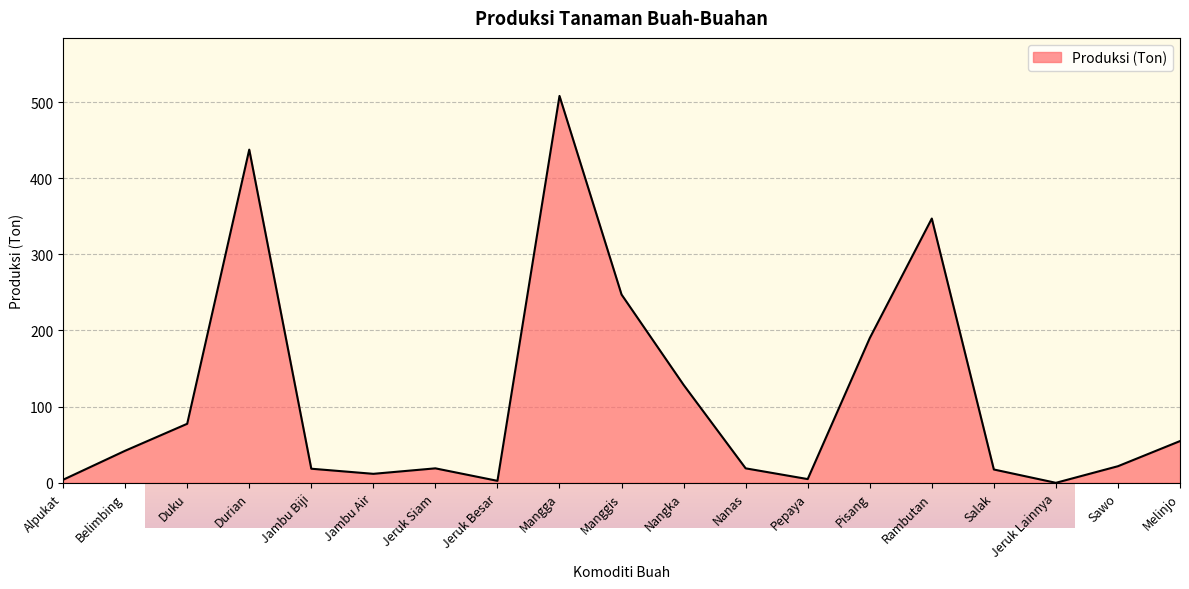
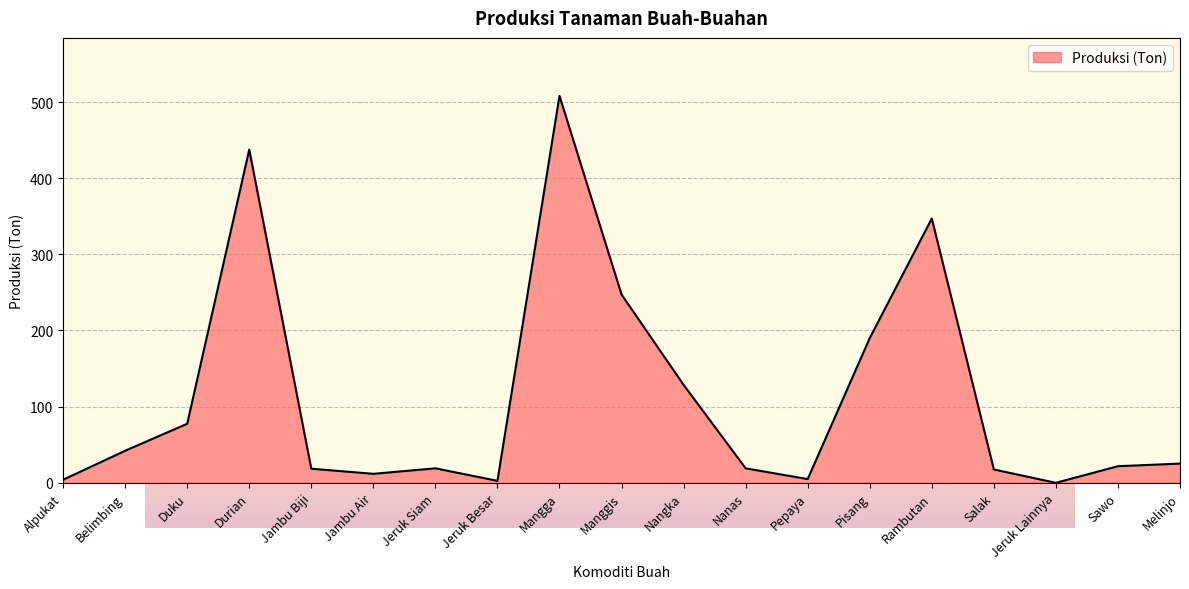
Produksi Tanaman Buah-Buahan, Melinjo: 50 -> 30
